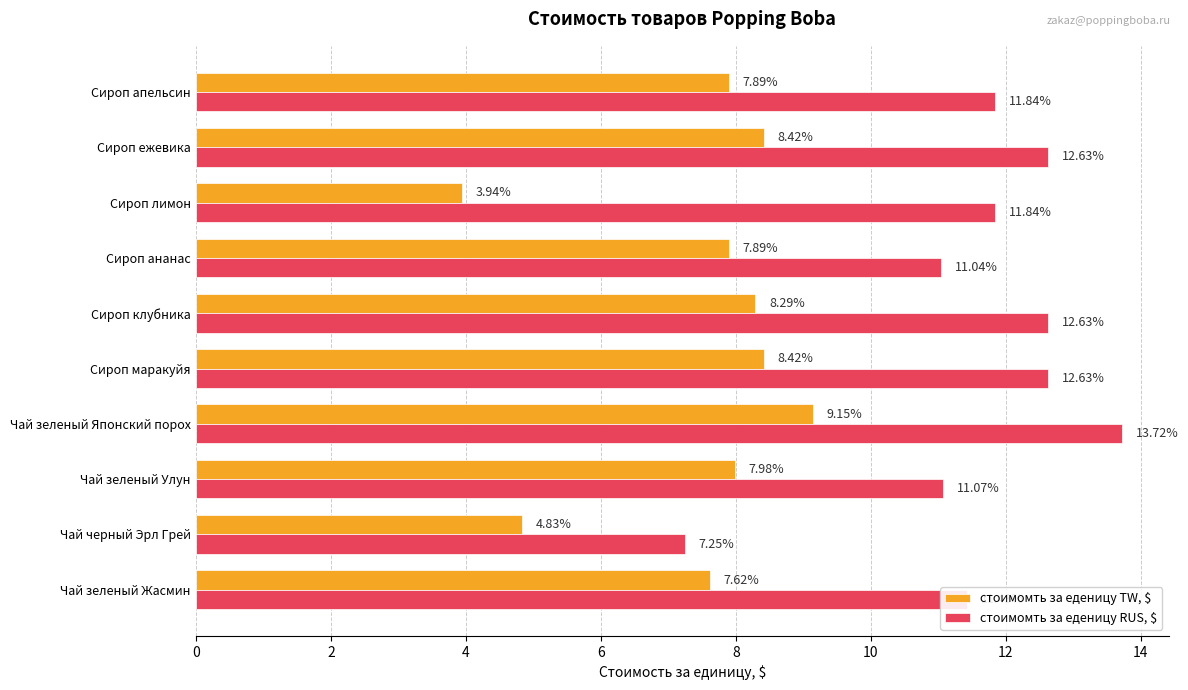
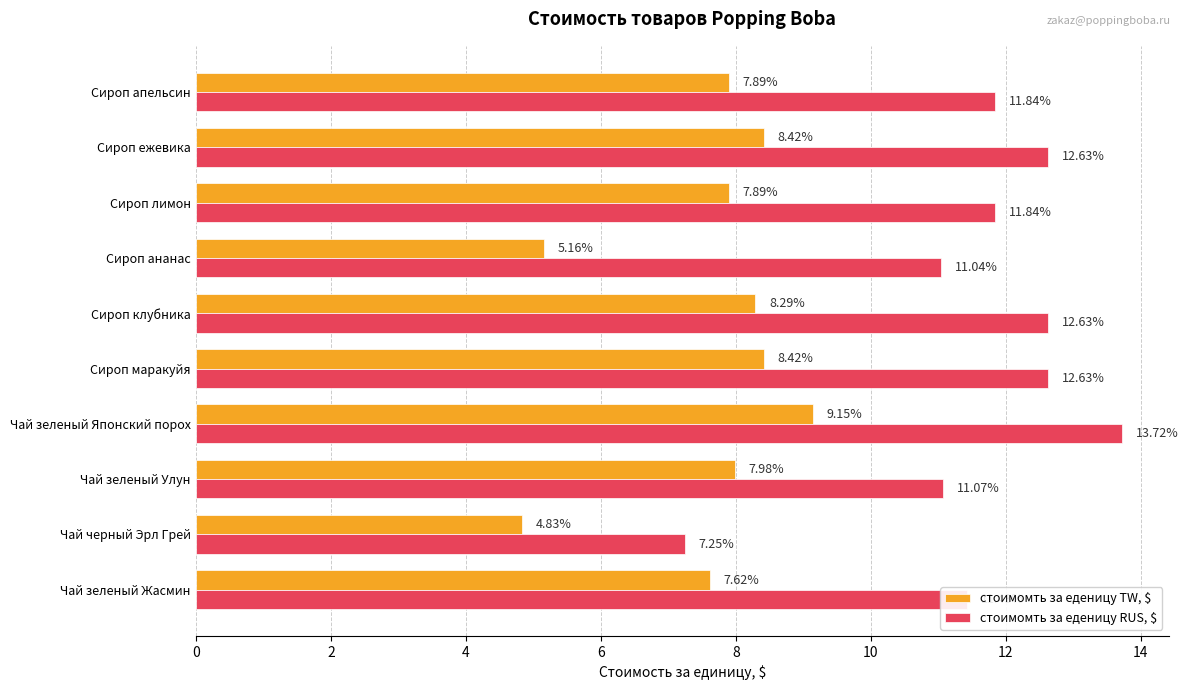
стоимомть за еденицу TW, $, Сироп лимон: 3.94% -> 7.89%
стоимомть за еденицу TW, $, Сироп ананас: 7.89% -> 5.16%
